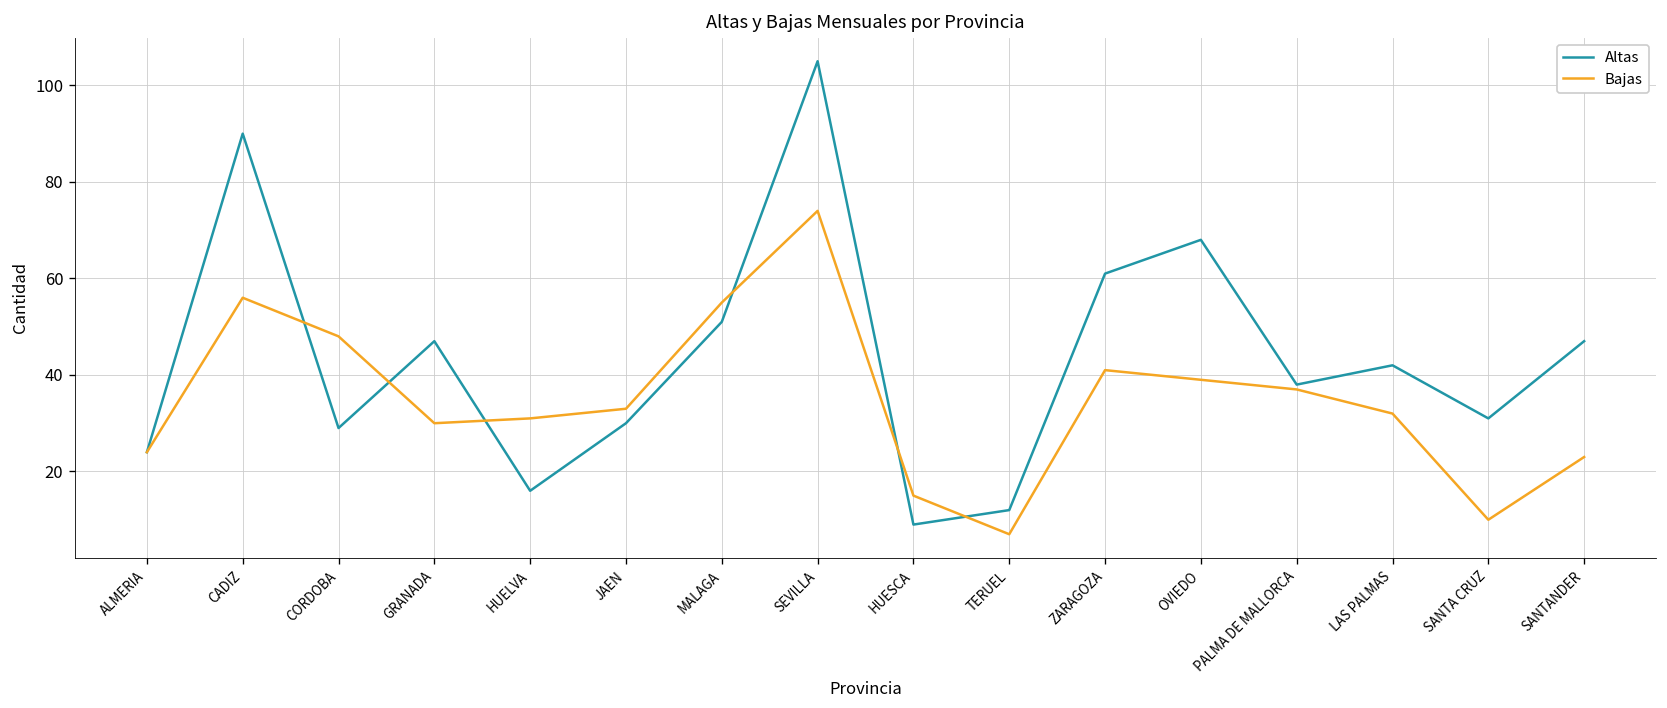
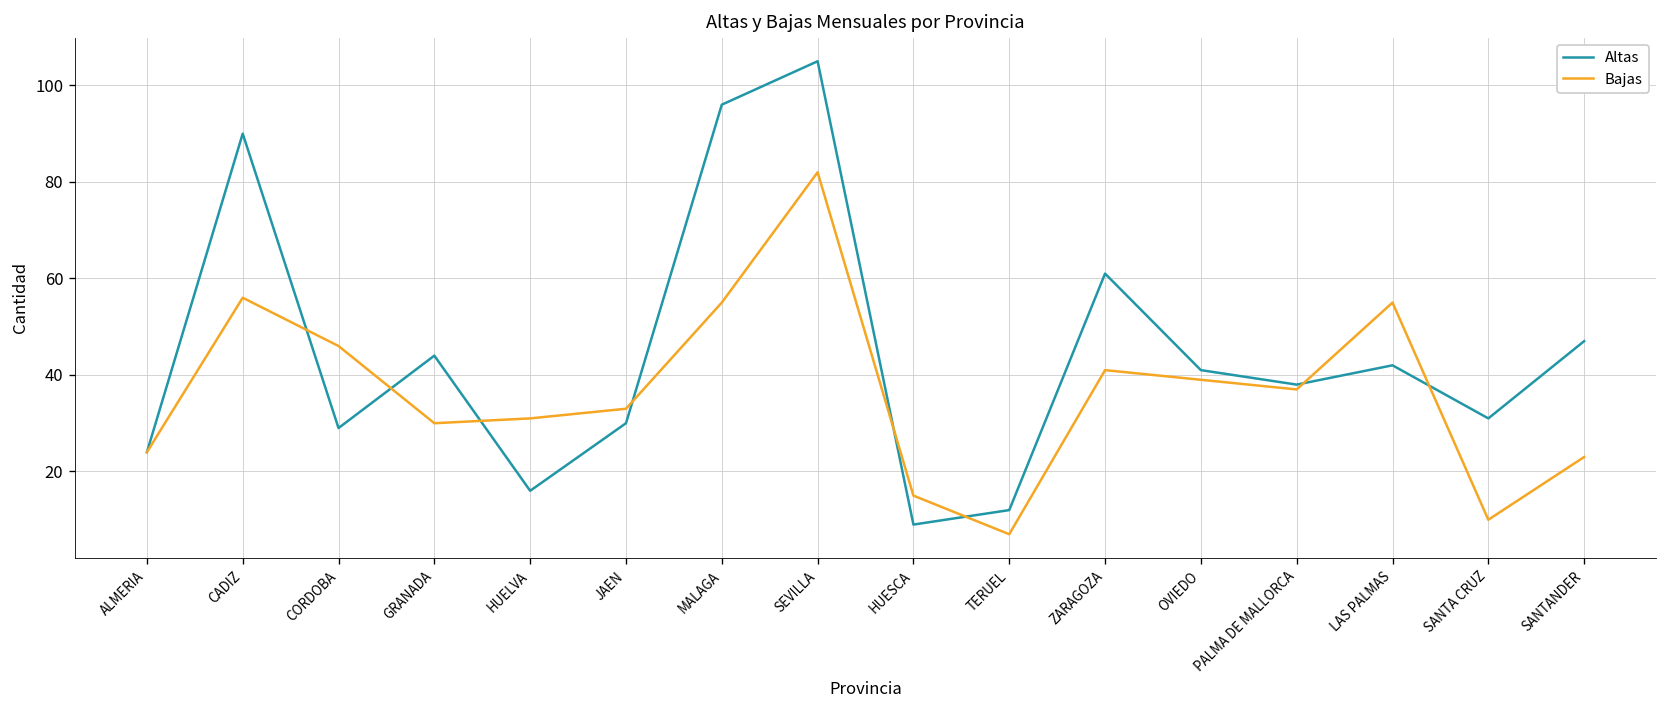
Bajas, CORDOBA: 48 -> 46
Altas, GRANADA: 47 -> 44
Altas, MALAGA: 51 -> 96
Bajas, SEVILLA: 74 -> 82
Altas, OVIEDO: 68 -> 41
Bajas, LAS PALMAS: 32 -> 55
